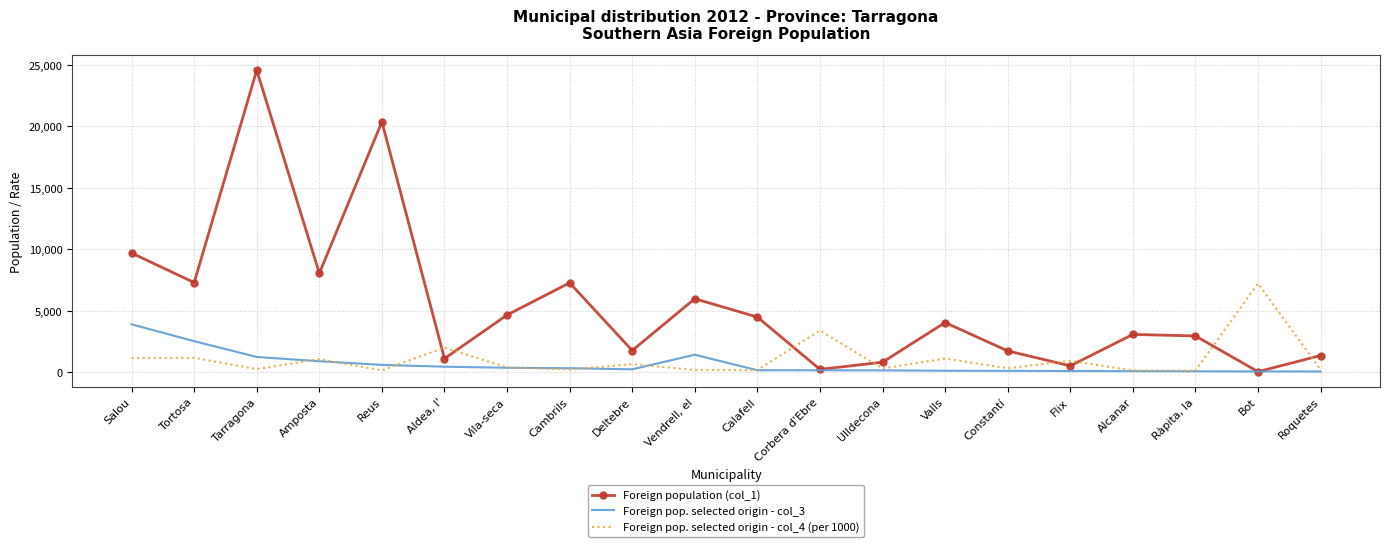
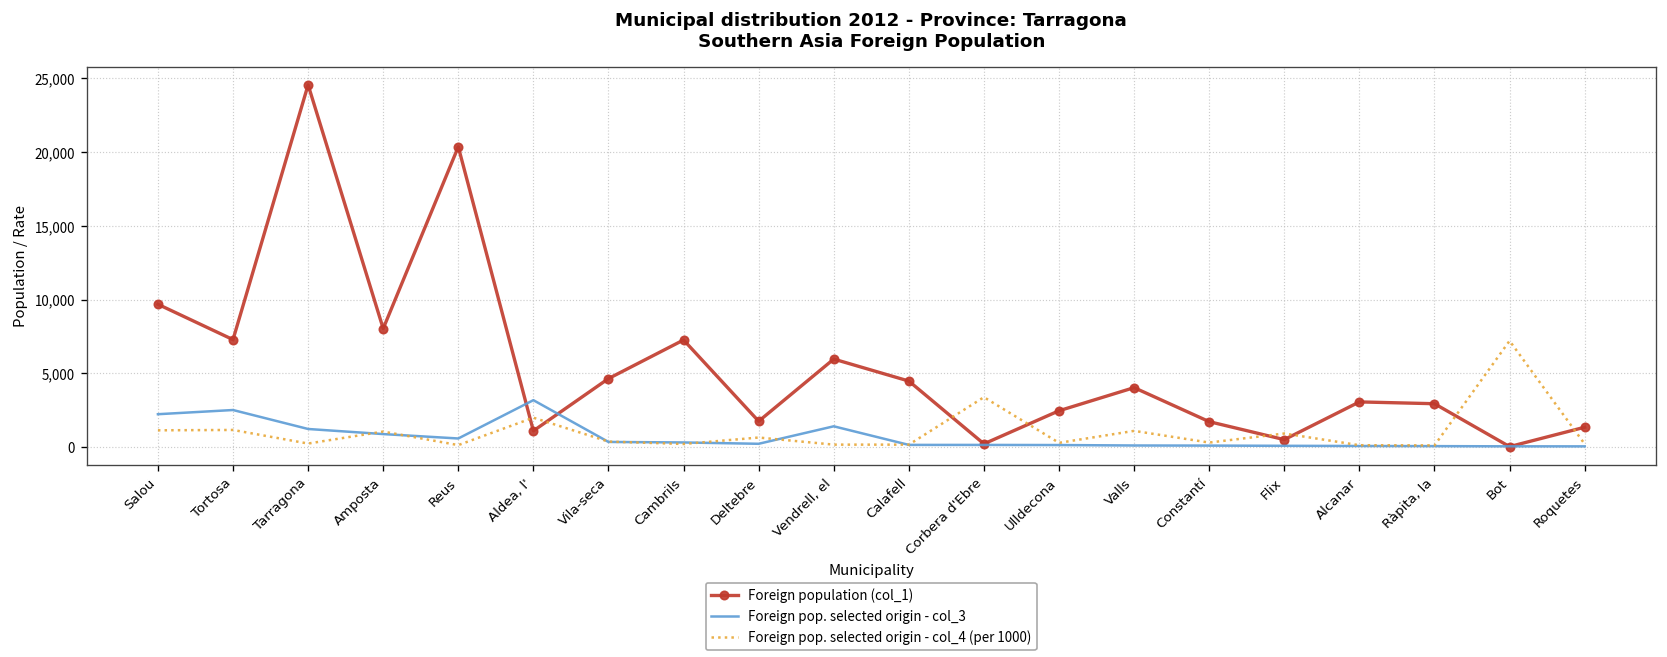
Foreign pop. selected origin - col_3, Salou: 3,900 -> 2,200
Foreign pop. selected origin - col_3, Aldea, l': 400 -> 3,200
Foreign population (col_1), Ulldecona: 800 -> 2,500
